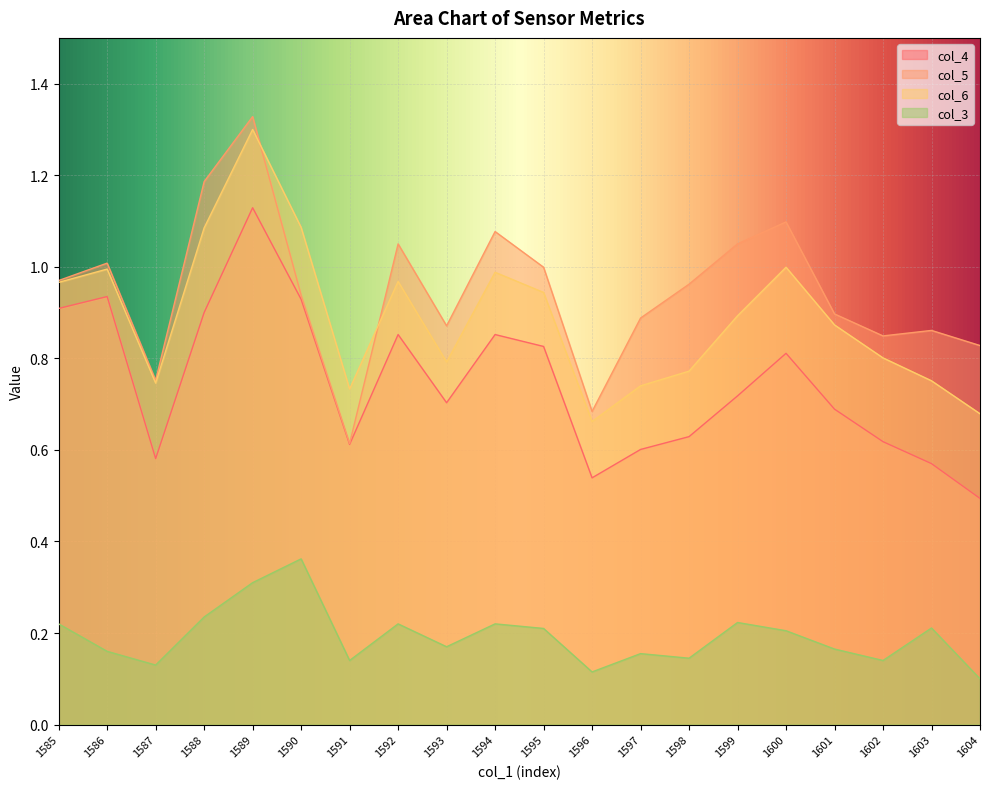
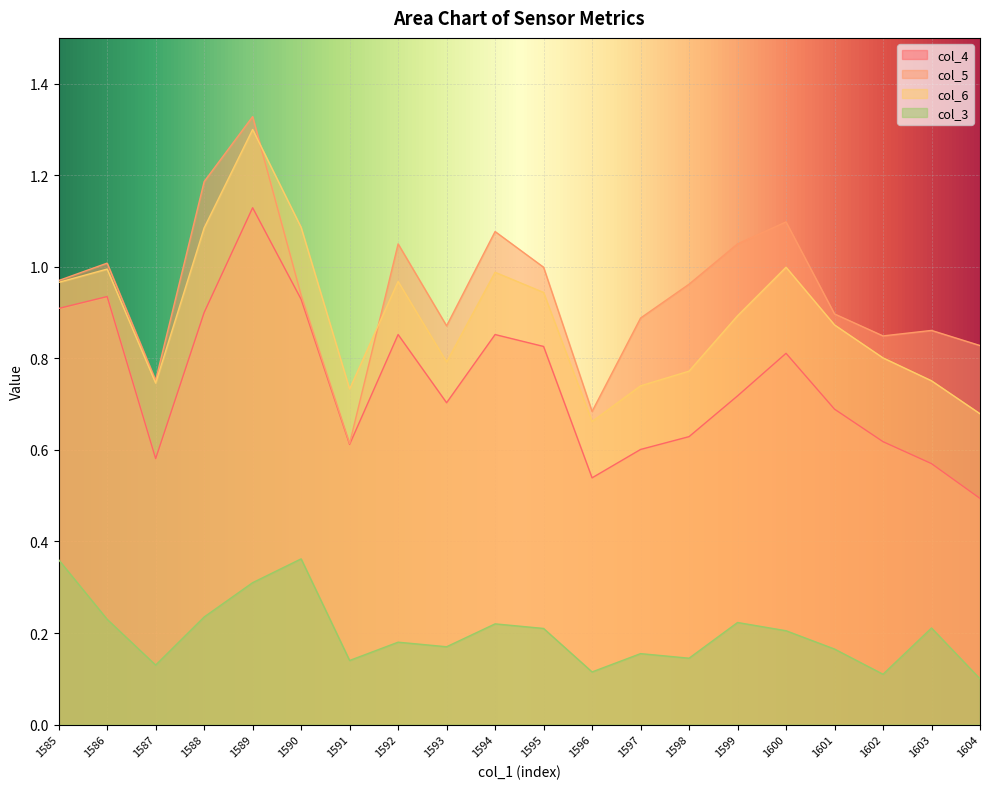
col_3, 1585: 0.22 -> 0.36
col_3, 1586: 0.16 -> 0.23
col_3, 1592: 0.22 -> 0.18
col_3, 1602: 0.14 -> 0.11
